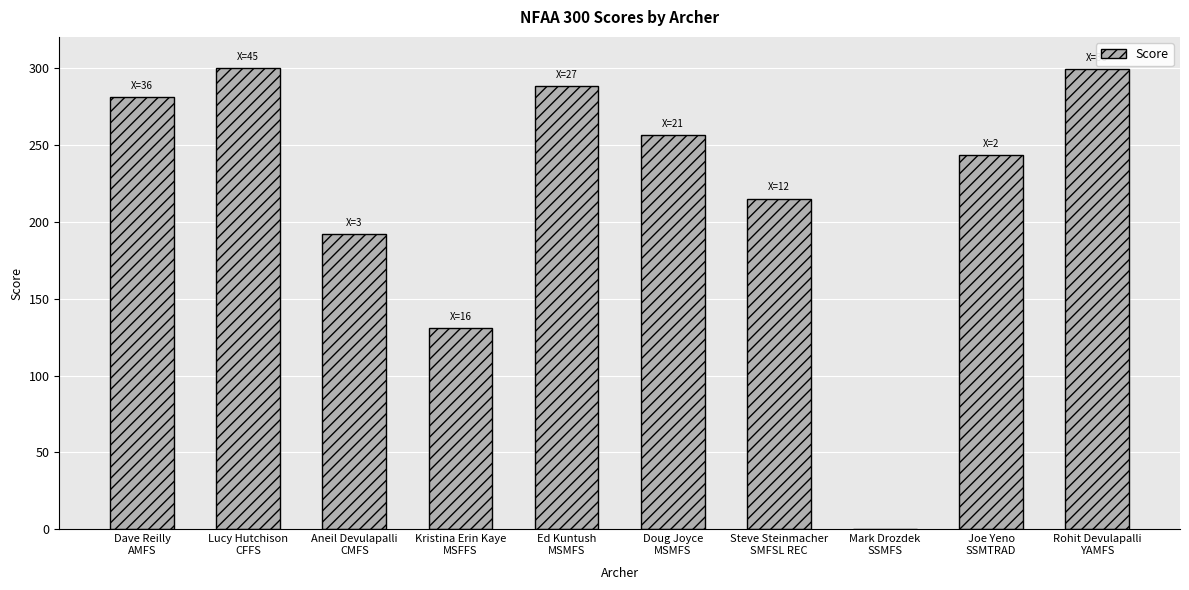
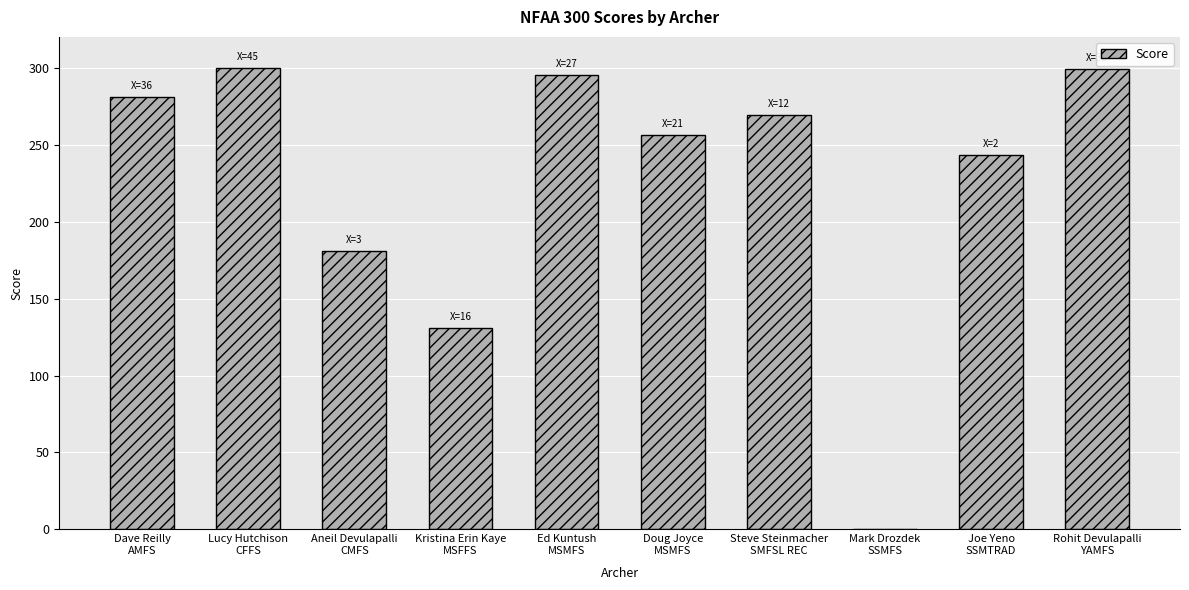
Aneil Devulapalli CMFS: 192 -> 181
Ed Kuntush MSMFS: 288 -> 295
Steve Steinmacher SMFSL REC: 215 -> 269
